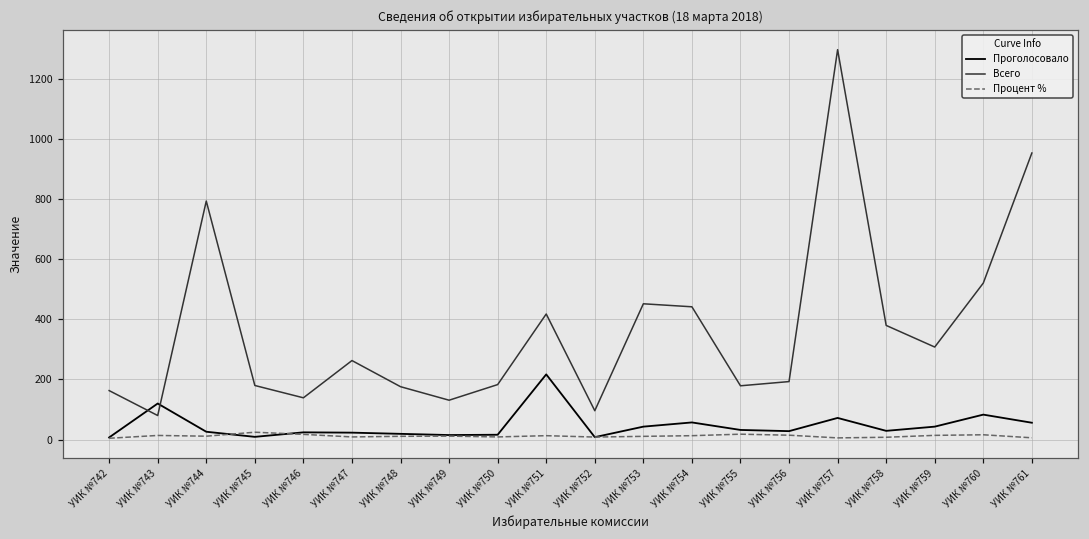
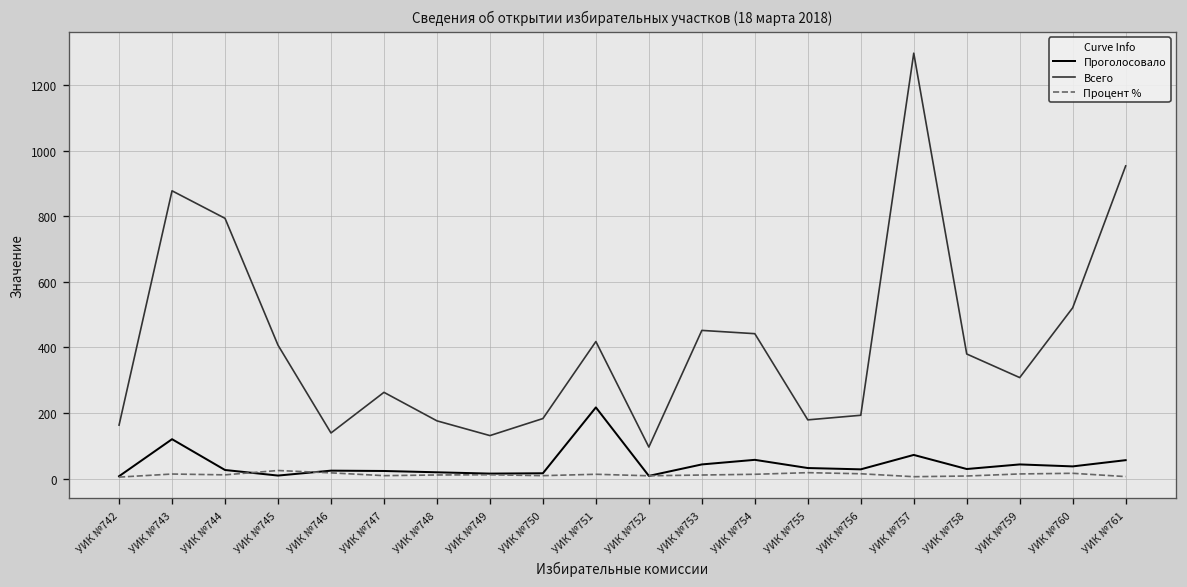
Всего, УИК №743: 80 -> 880
Всего, УИК №745: 180 -> 410
Проголосовало, УИК №760: 80 -> 40
